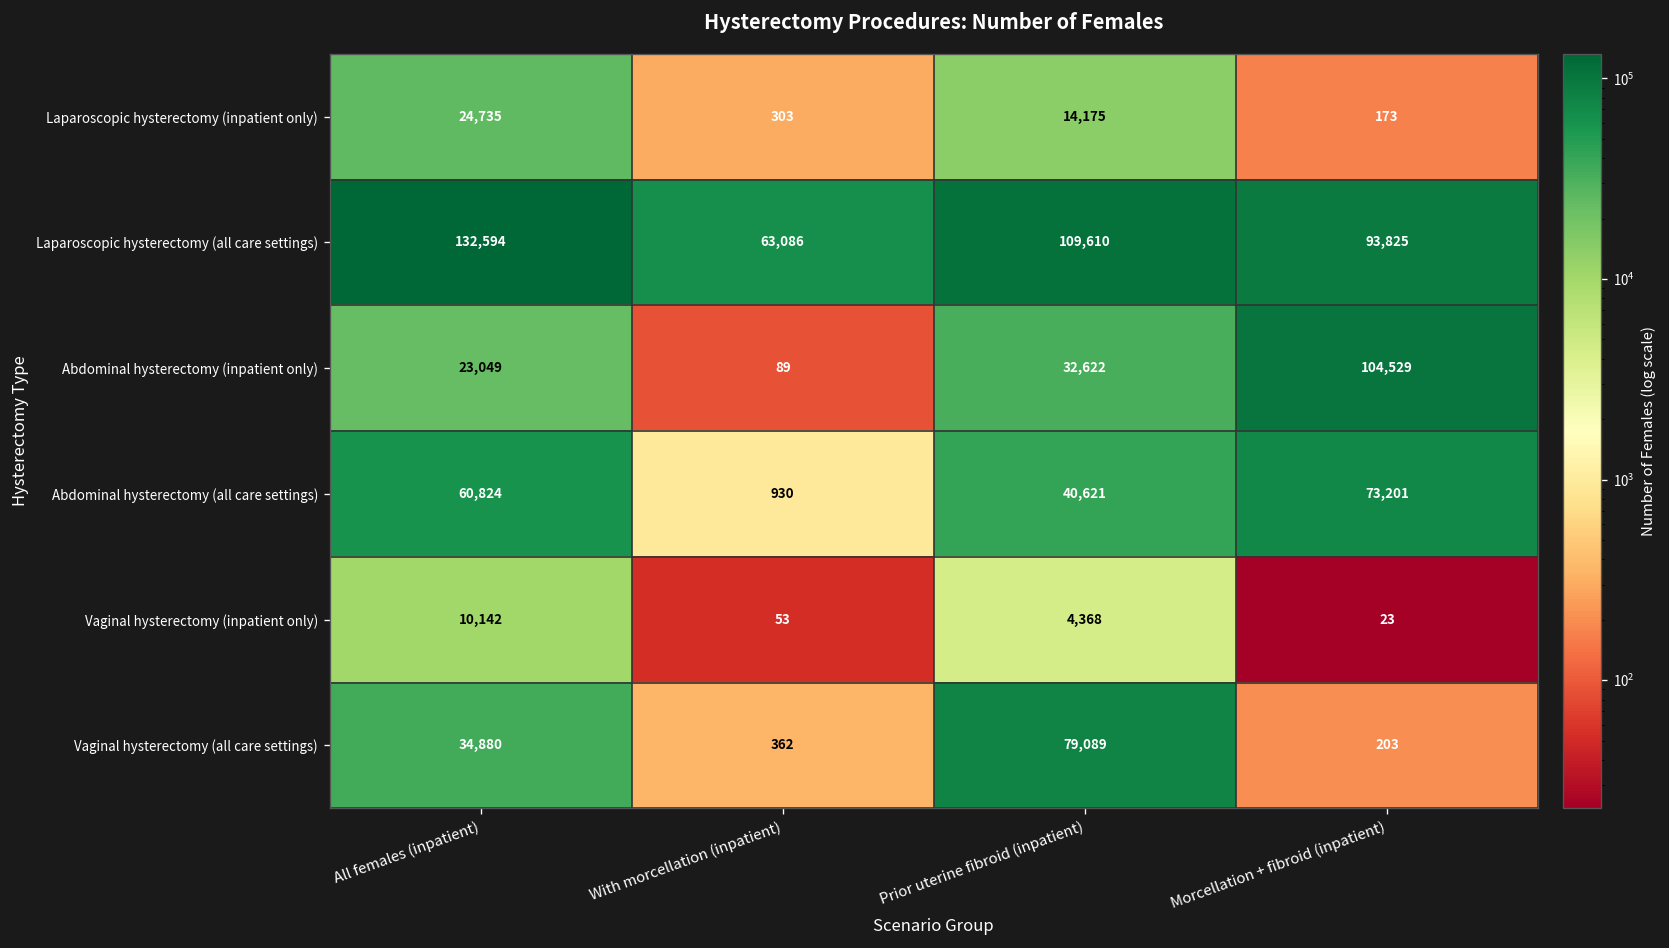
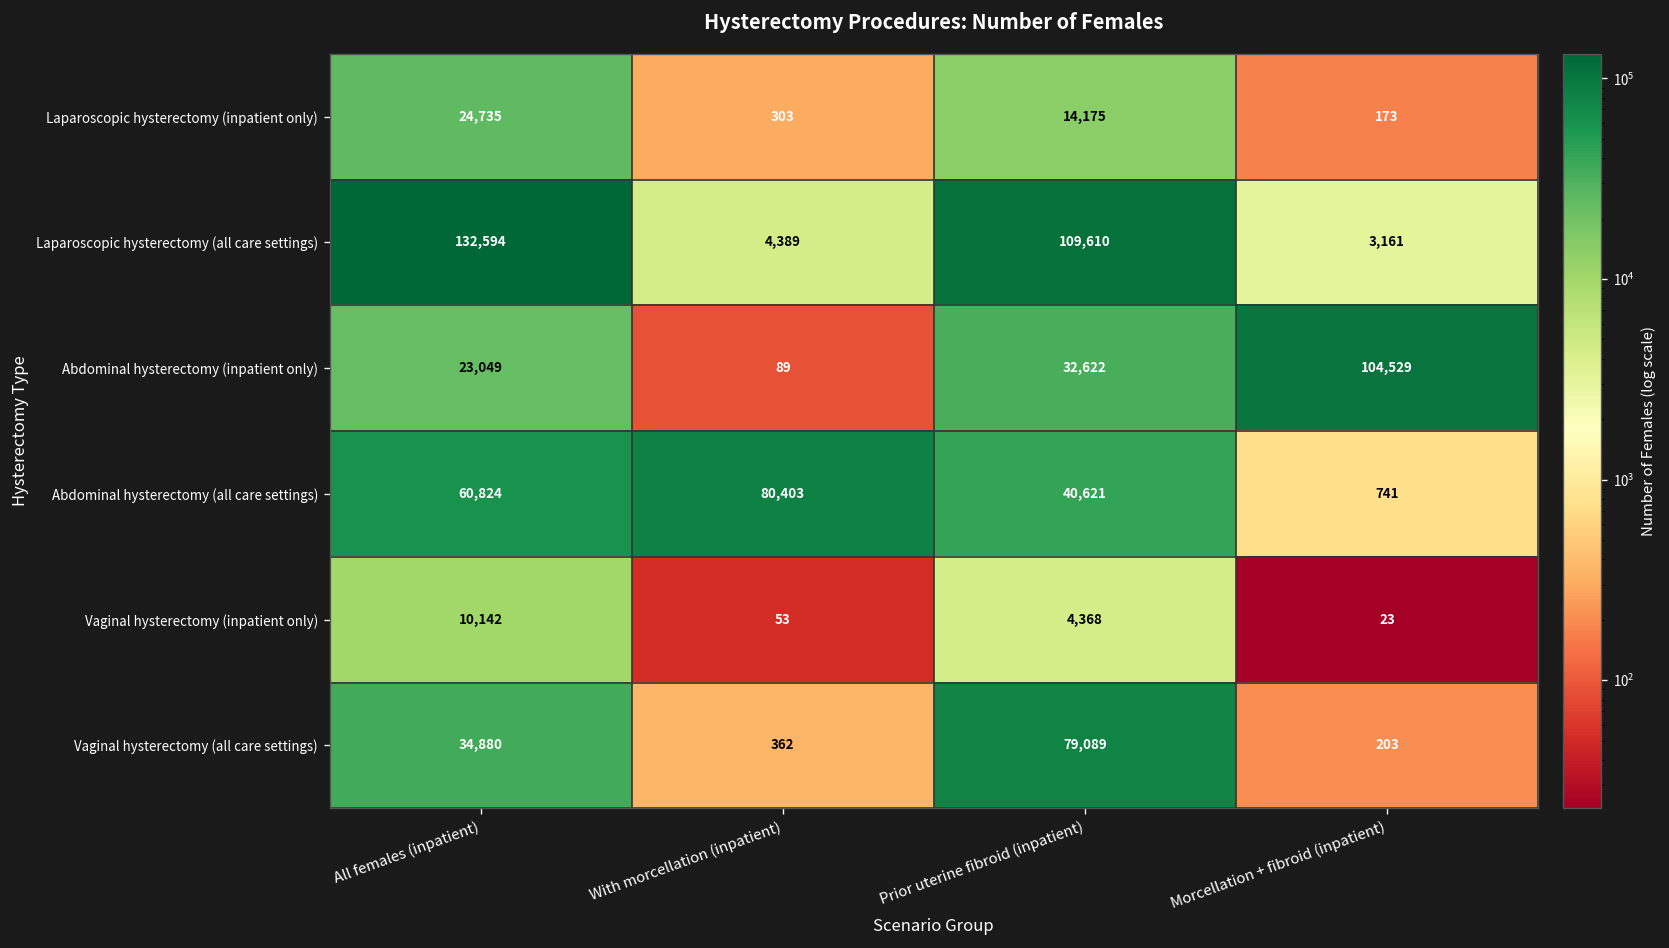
Laparoscopic hysterectomy (all care settings), With morcellation (inpatient): 63,086 -> 4,389
Laparoscopic hysterectomy (all care settings), Morcellation + fibroid (inpatient): 93,825 -> 3,161
Abdominal hysterectomy (all care settings), With morcellation (inpatient): 930 -> 80,403
Abdominal hysterectomy (all care settings), Morcellation + fibroid (inpatient): 73,201 -> 741
